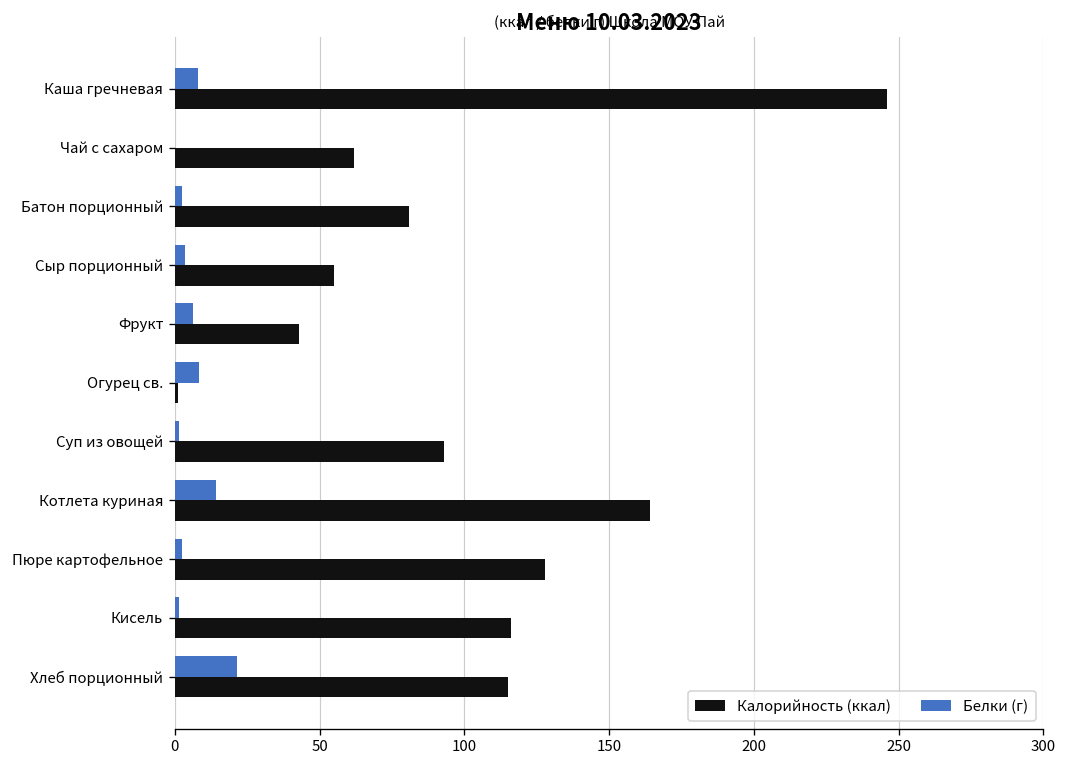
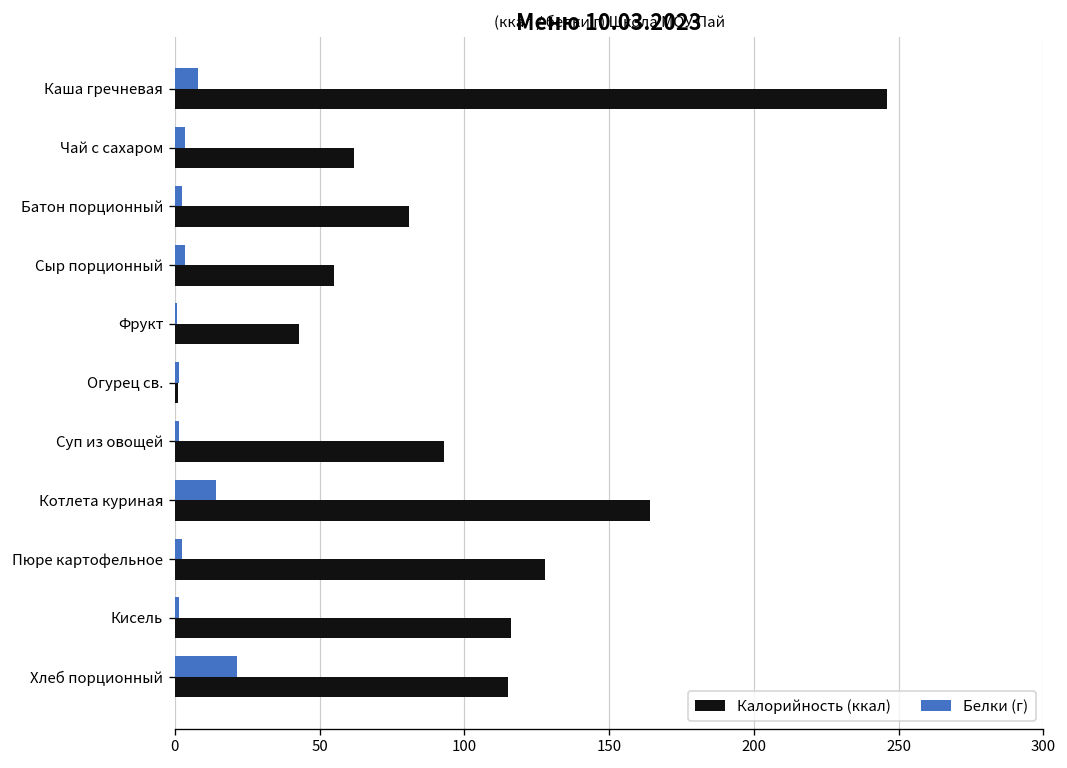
Белки (г), Чай с сахаром: 0 -> 4
Белки (г), Фрукт: 6 -> 1
Белки (г), Огурец св.: 9 -> 1
